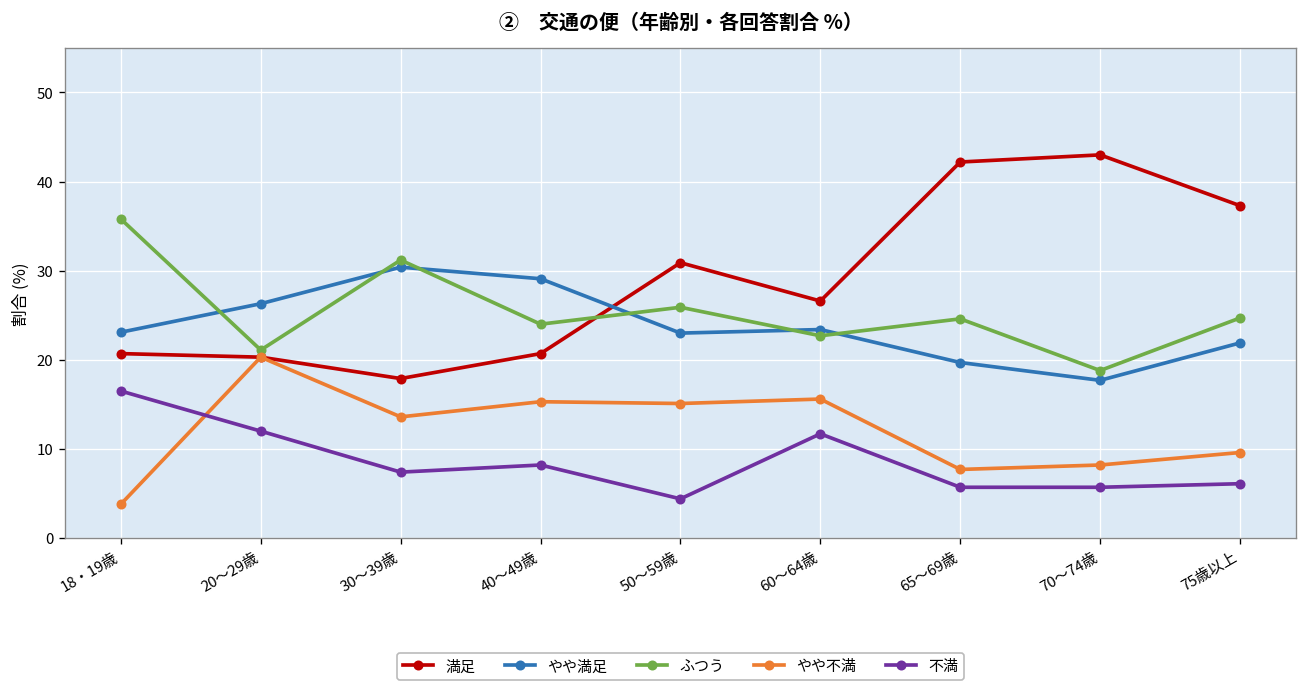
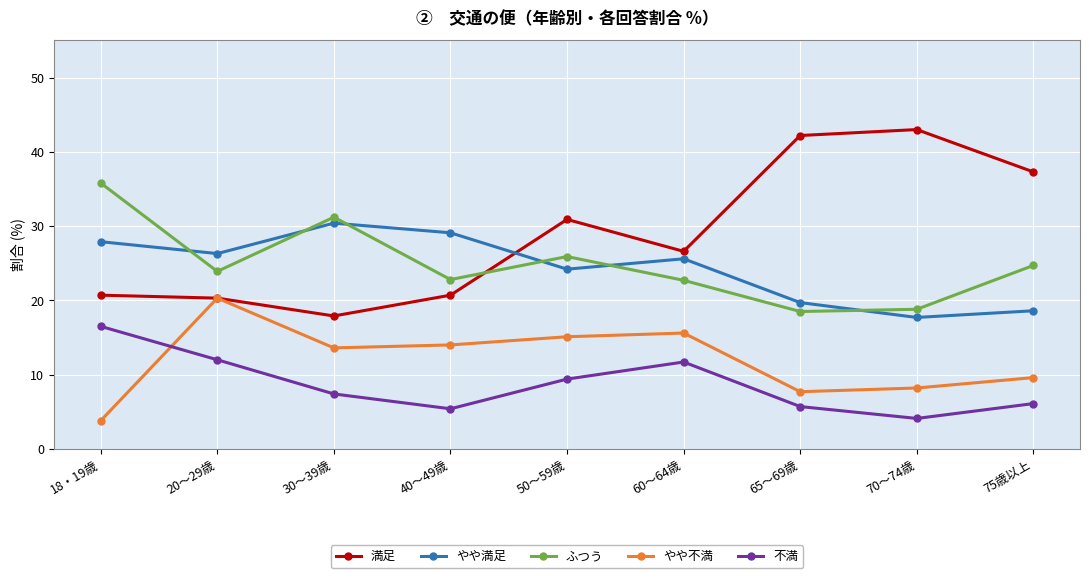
やや満足, 18・19歳: 23 -> 28
ふつう, 20～29歳: 21 -> 24
ふつう, 40～49歳: 24 -> 23
やや不満, 40～49歳: 15 -> 14
不満, 40～49歳: 8 -> 5
やや満足, 50～59歳: 23 -> 24
不満, 50～59歳: 4 -> 9
やや満足, 60～64歳: 23 -> 26
ふつう, 65～69歳: 25 -> 19
不満, 70～74歳: 6 -> 4
やや満足, 75歳以上: 22 -> 19
